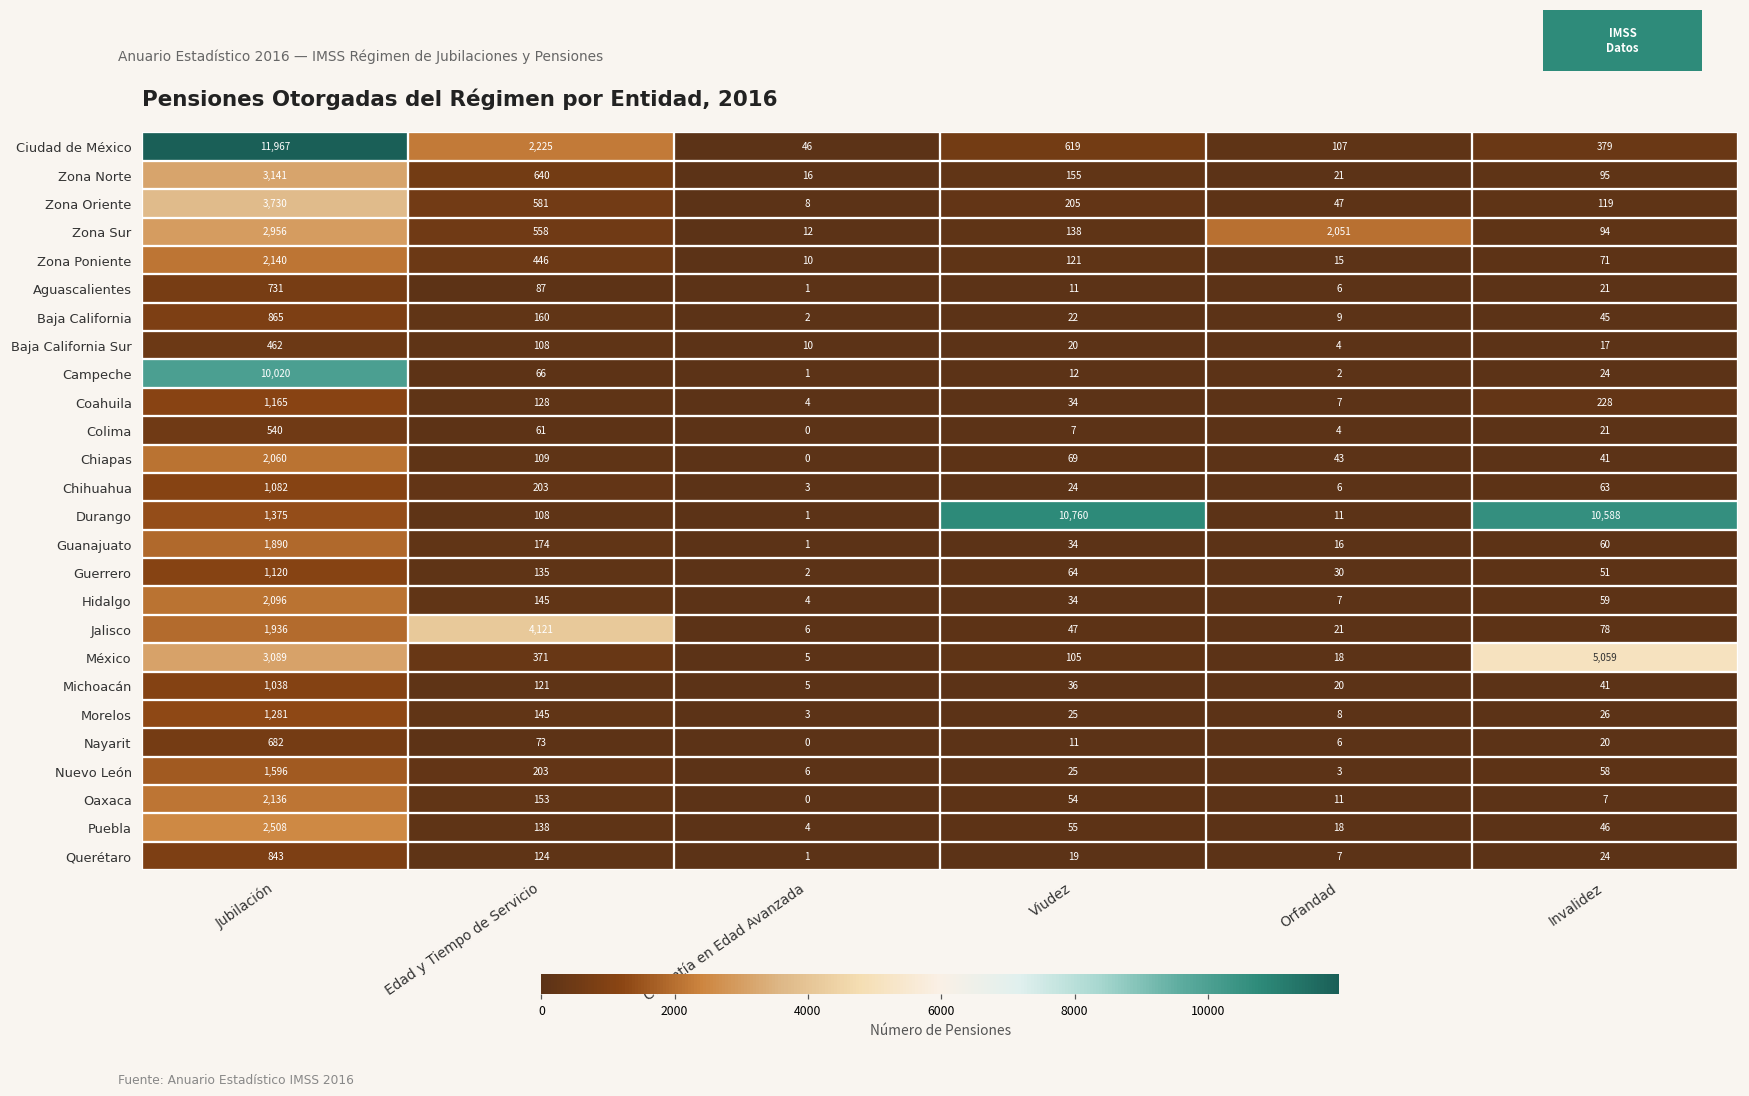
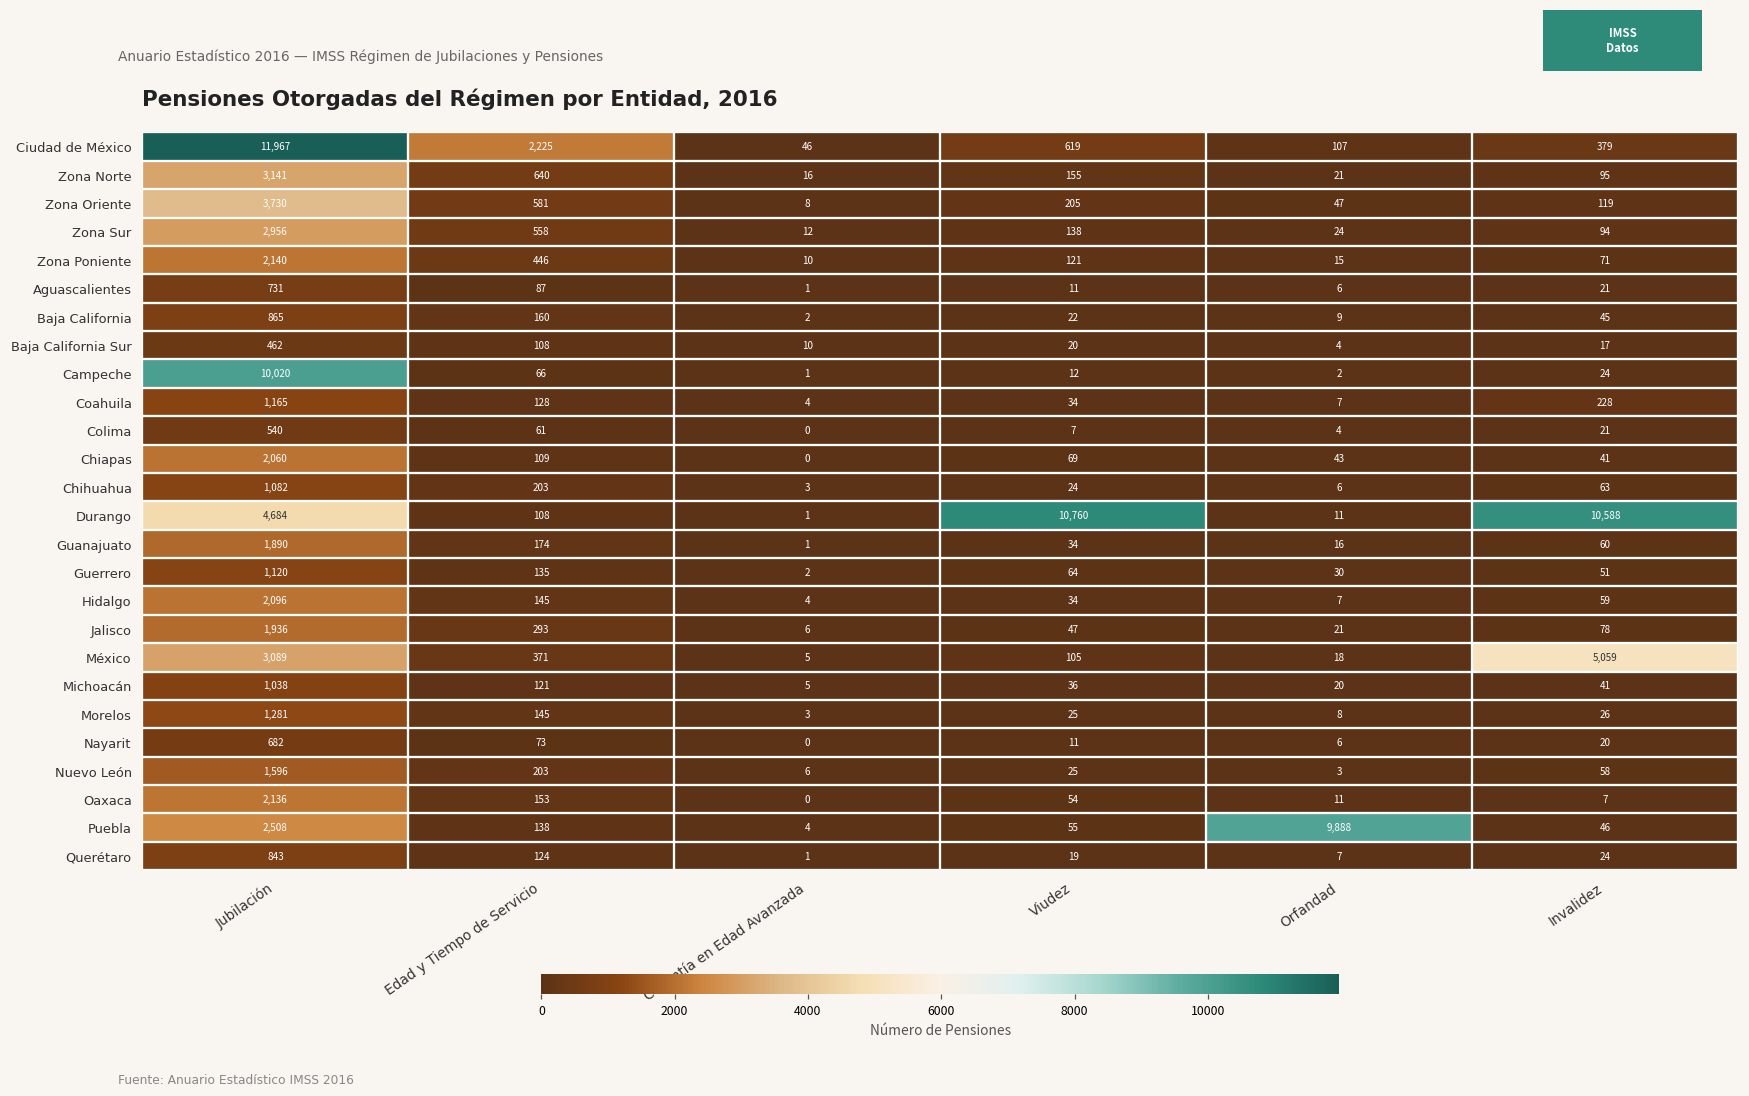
Zona Sur, Orfandad: 2,051 -> 24
Durango, Jubilación: 1,375 -> 4,684
Jalisco, Edad y Tiempo de Servicio: 4,121 -> 293
Puebla, Orfandad: 18 -> 9,888
